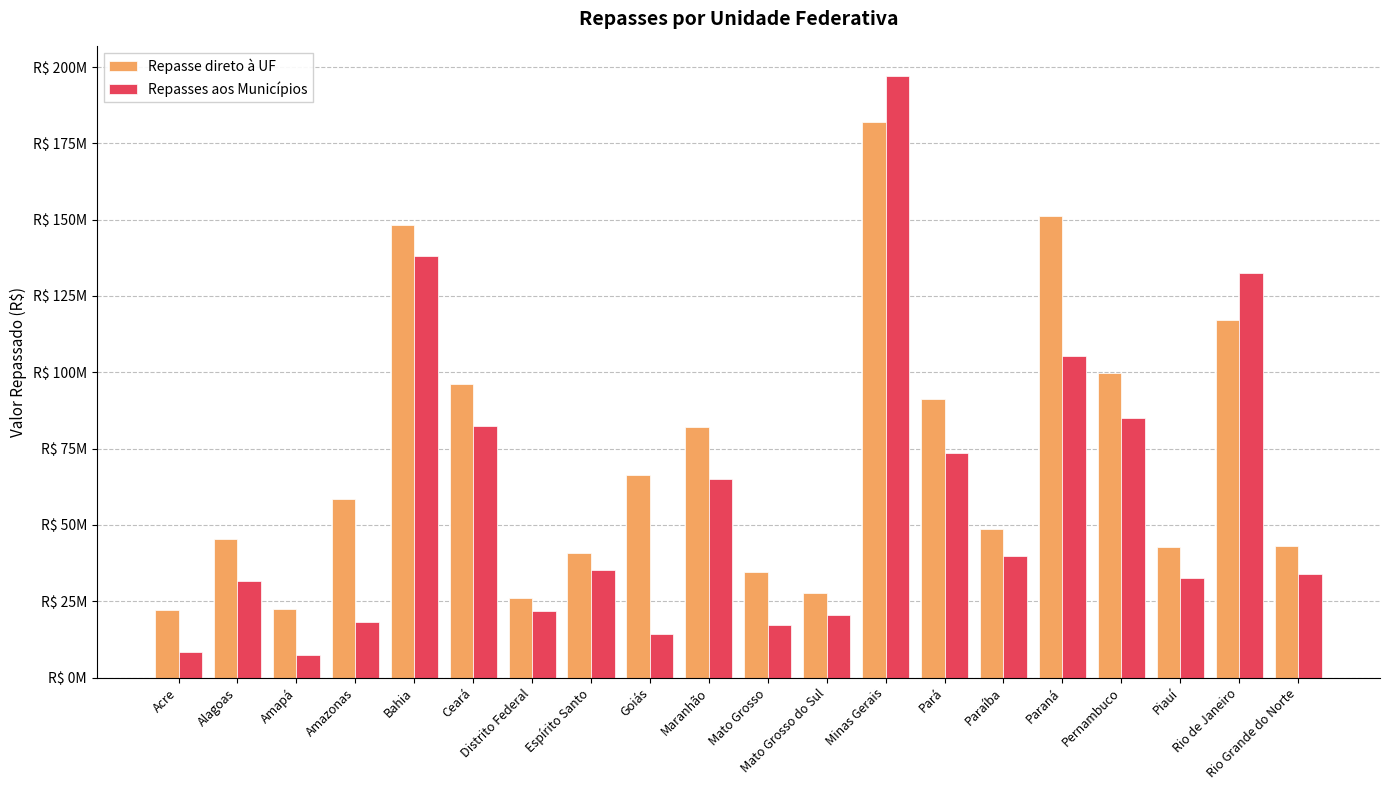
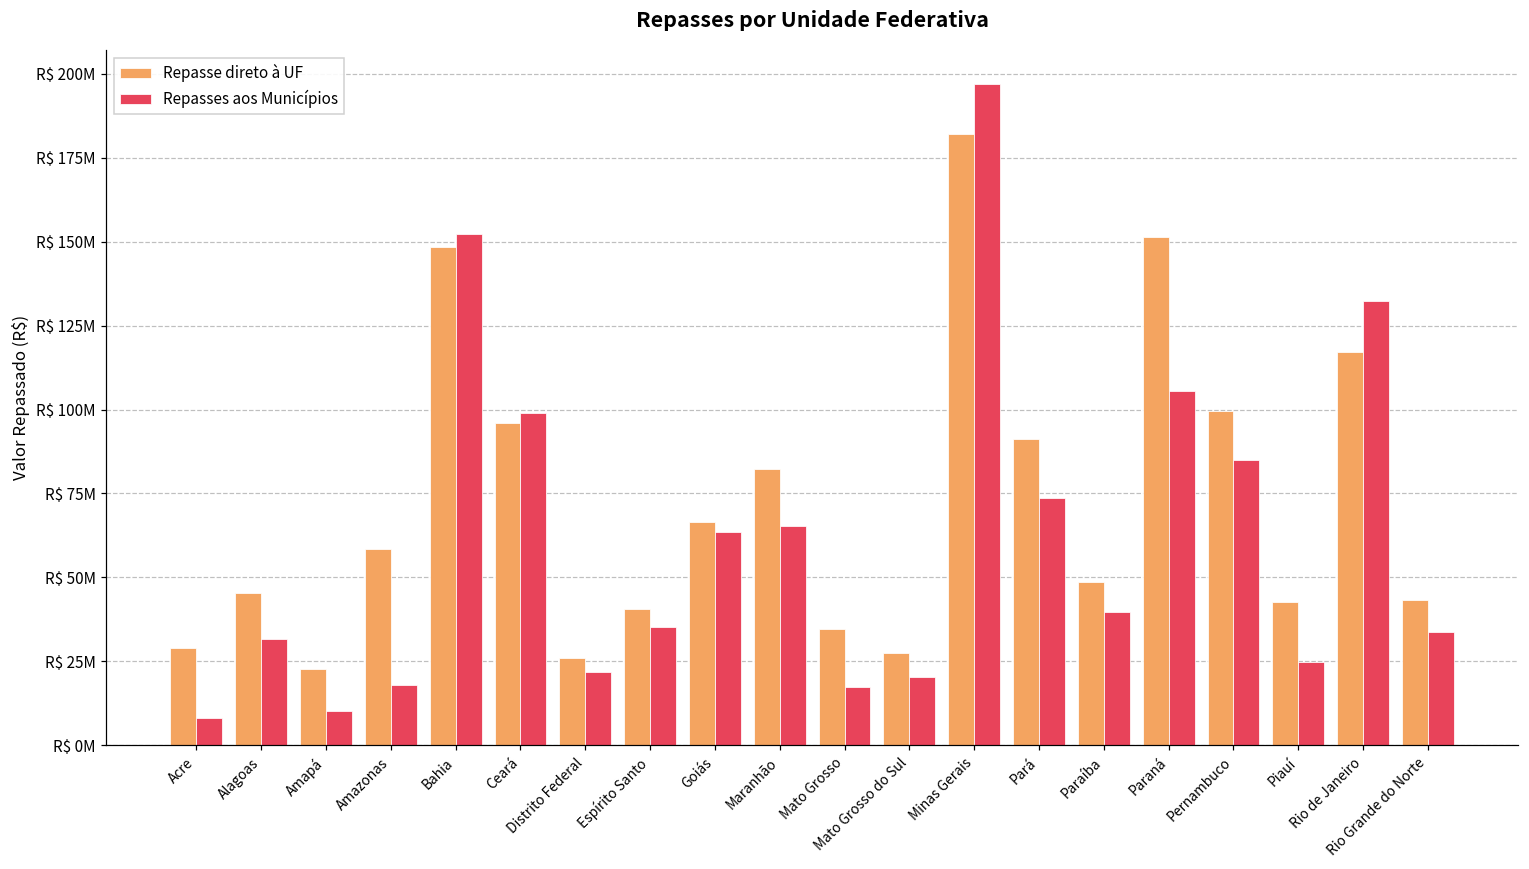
Repasse direto à UF, Acre: R$ 22000000 -> R$ 29000000
Repasses aos Municípios, Amapá: R$ 7000000 -> R$ 10000000
Repasses aos Municípios, Bahia: R$ 138000000 -> R$ 152000000
Repasses aos Municípios, Ceará: R$ 82000000 -> R$ 99000000
Repasses aos Municípios, Goiás: R$ 14000000 -> R$ 63000000
Repasses aos Municípios, Piauí: R$ 33000000 -> R$ 25000000
